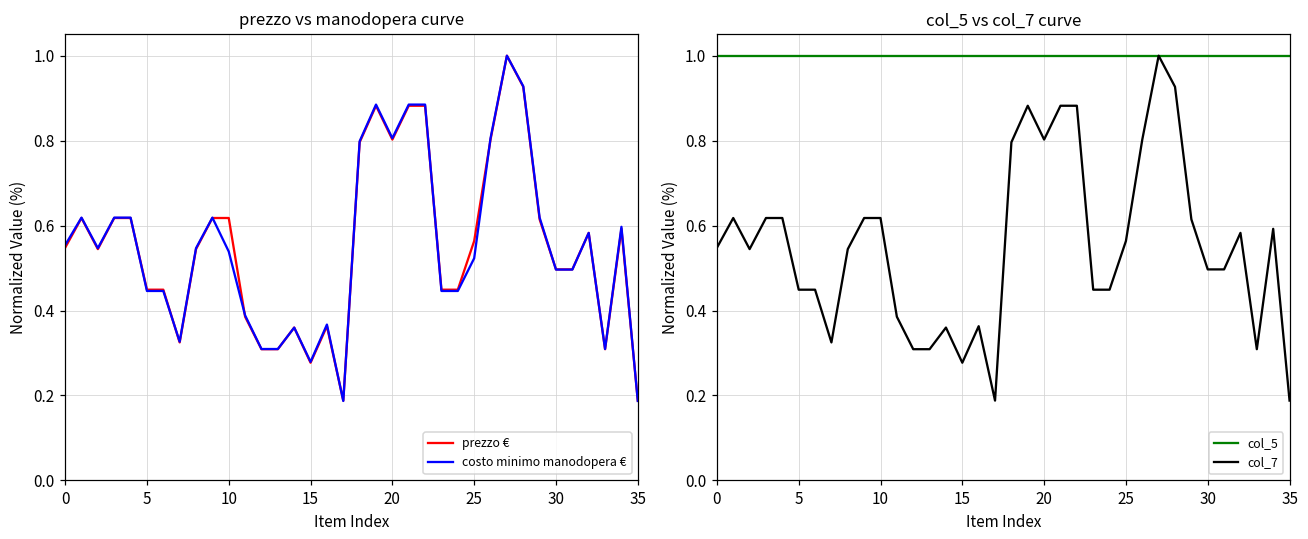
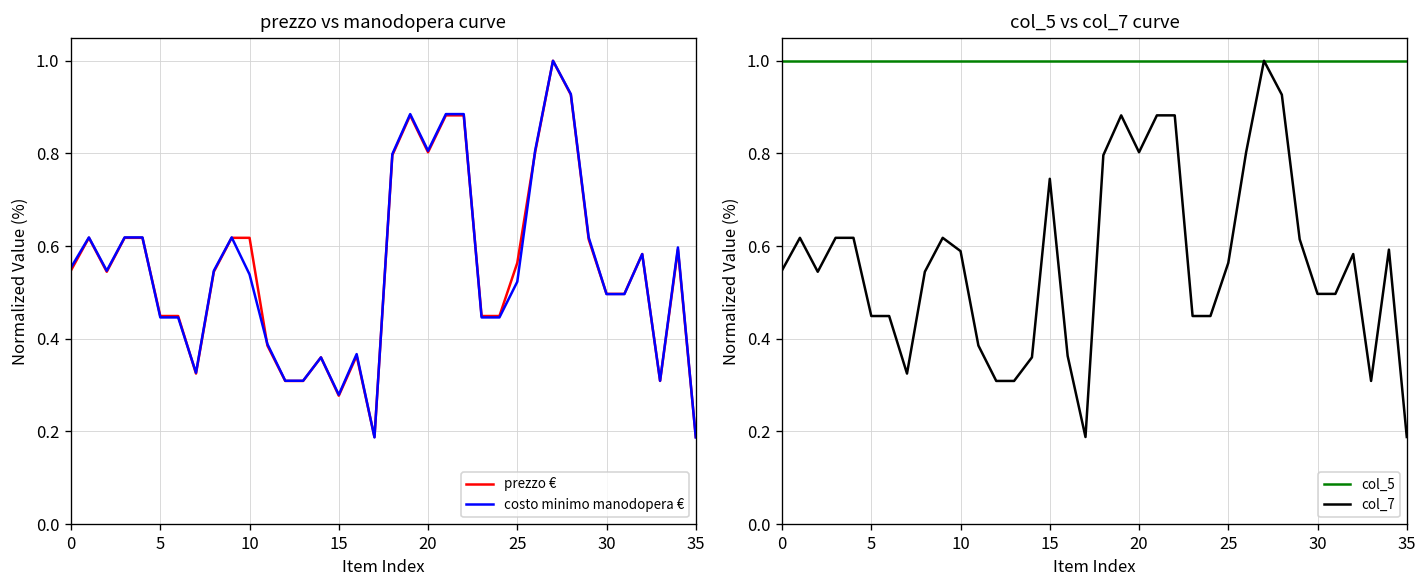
col_5 vs col_7 curve, col_7, 10: 0.62 -> 0.59
col_5 vs col_7 curve, col_7, 15: 0.28 -> 0.75
